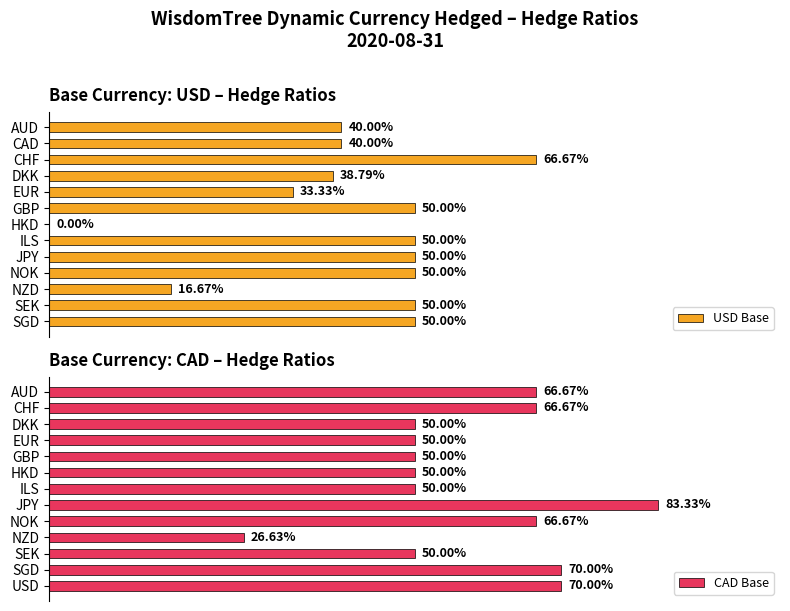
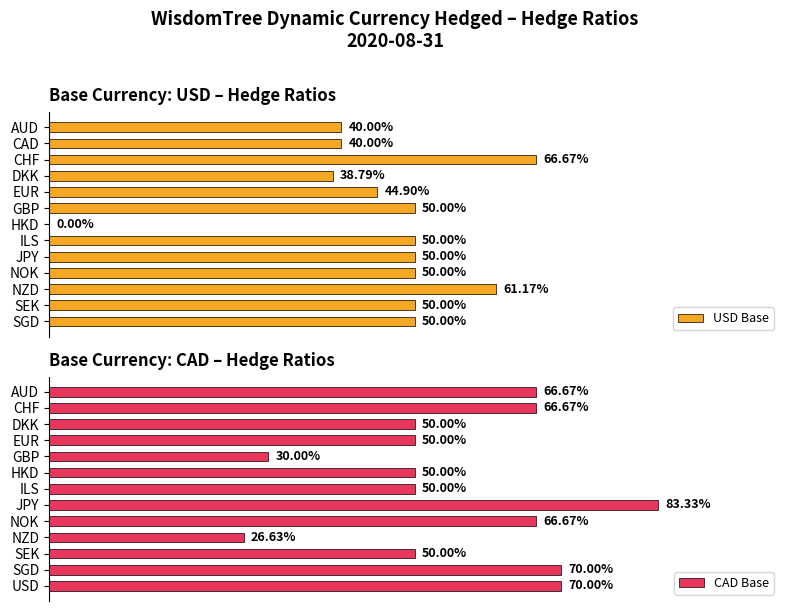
Base Currency: USD – Hedge Ratios, EUR: 33.33% -> 44.90%
Base Currency: USD – Hedge Ratios, NZD: 16.67% -> 61.17%
Base Currency: CAD – Hedge Ratios, GBP: 50.00% -> 30.00%
